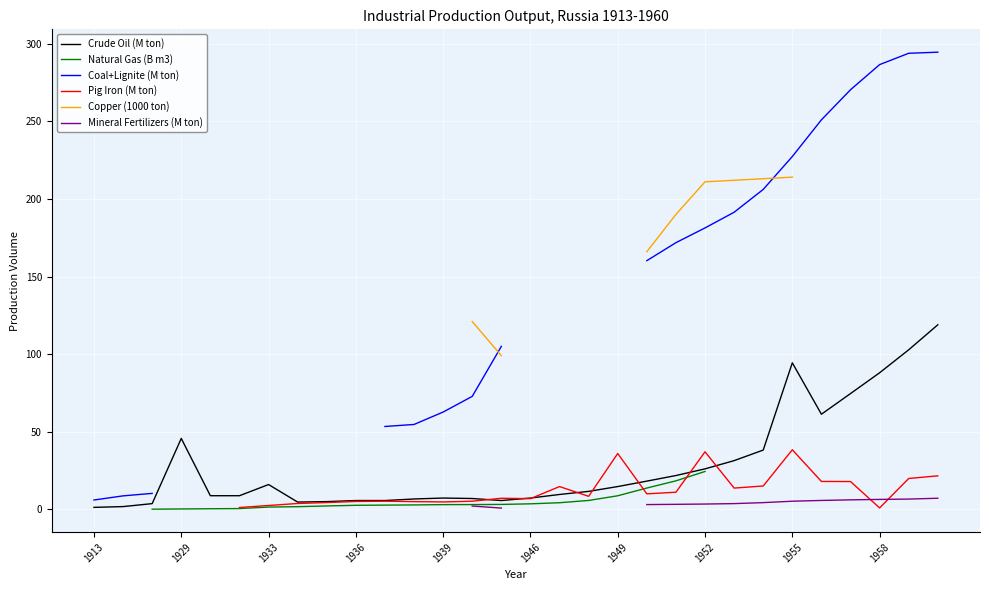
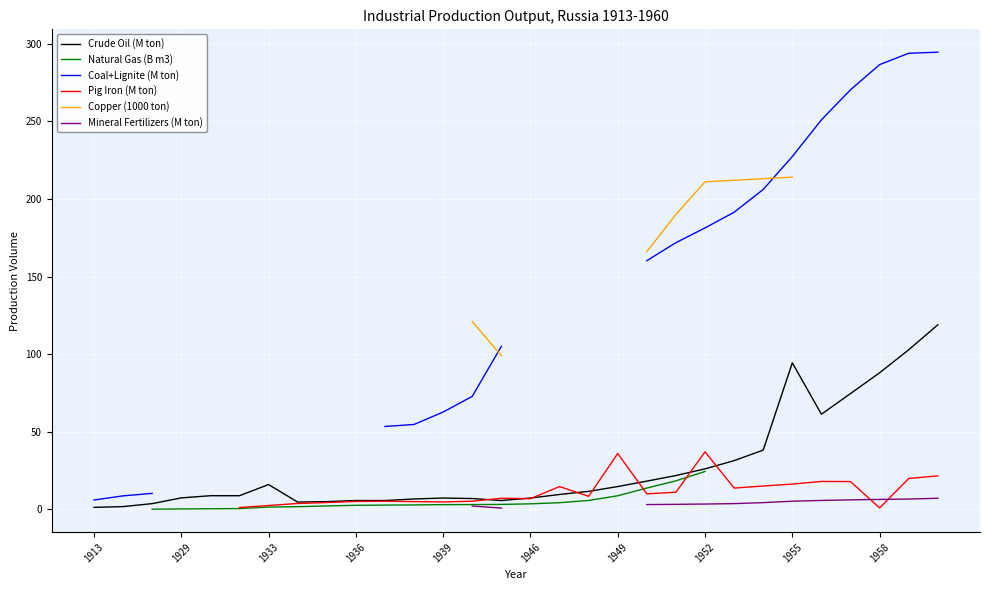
Crude Oil (M ton), 1929: 46 -> 7
Pig Iron (M ton), 1955: 38 -> 16
